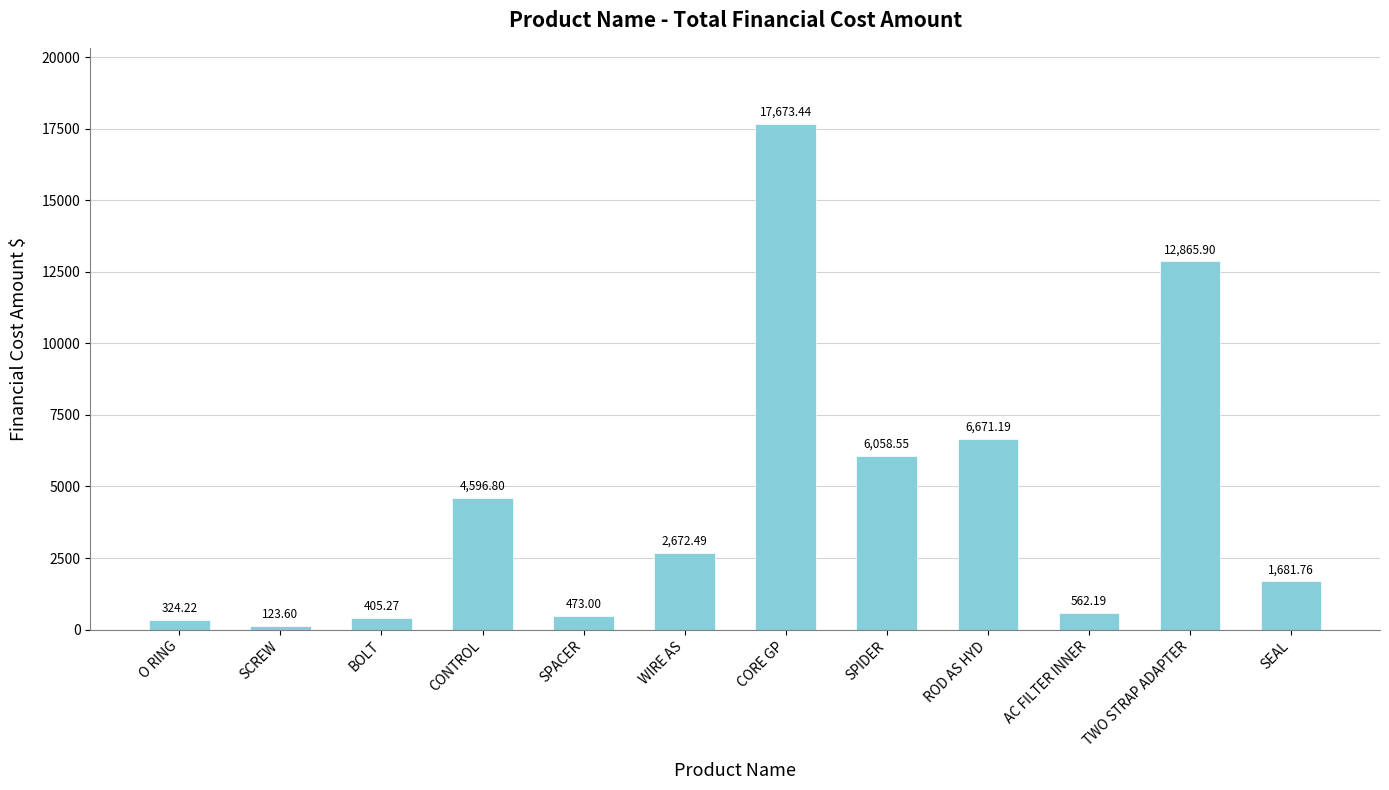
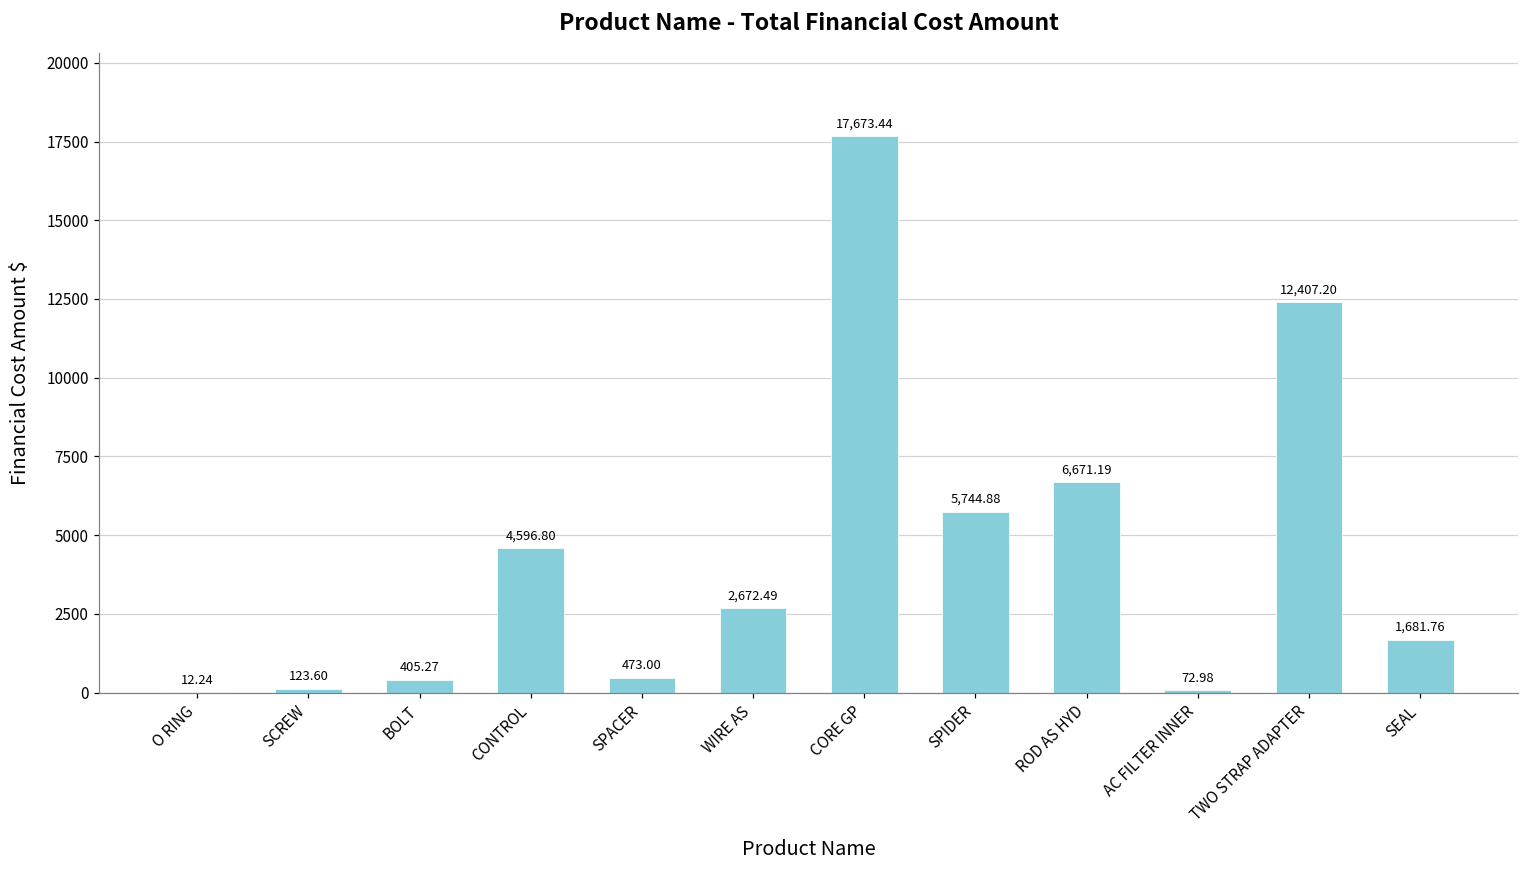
O RING: 324.22 -> 12.24
SPIDER: 6,058.55 -> 5,744.88
AC FILTER INNER: 562.19 -> 72.98
TWO STRAP ADAPTER: 12,865.90 -> 12,407.20
